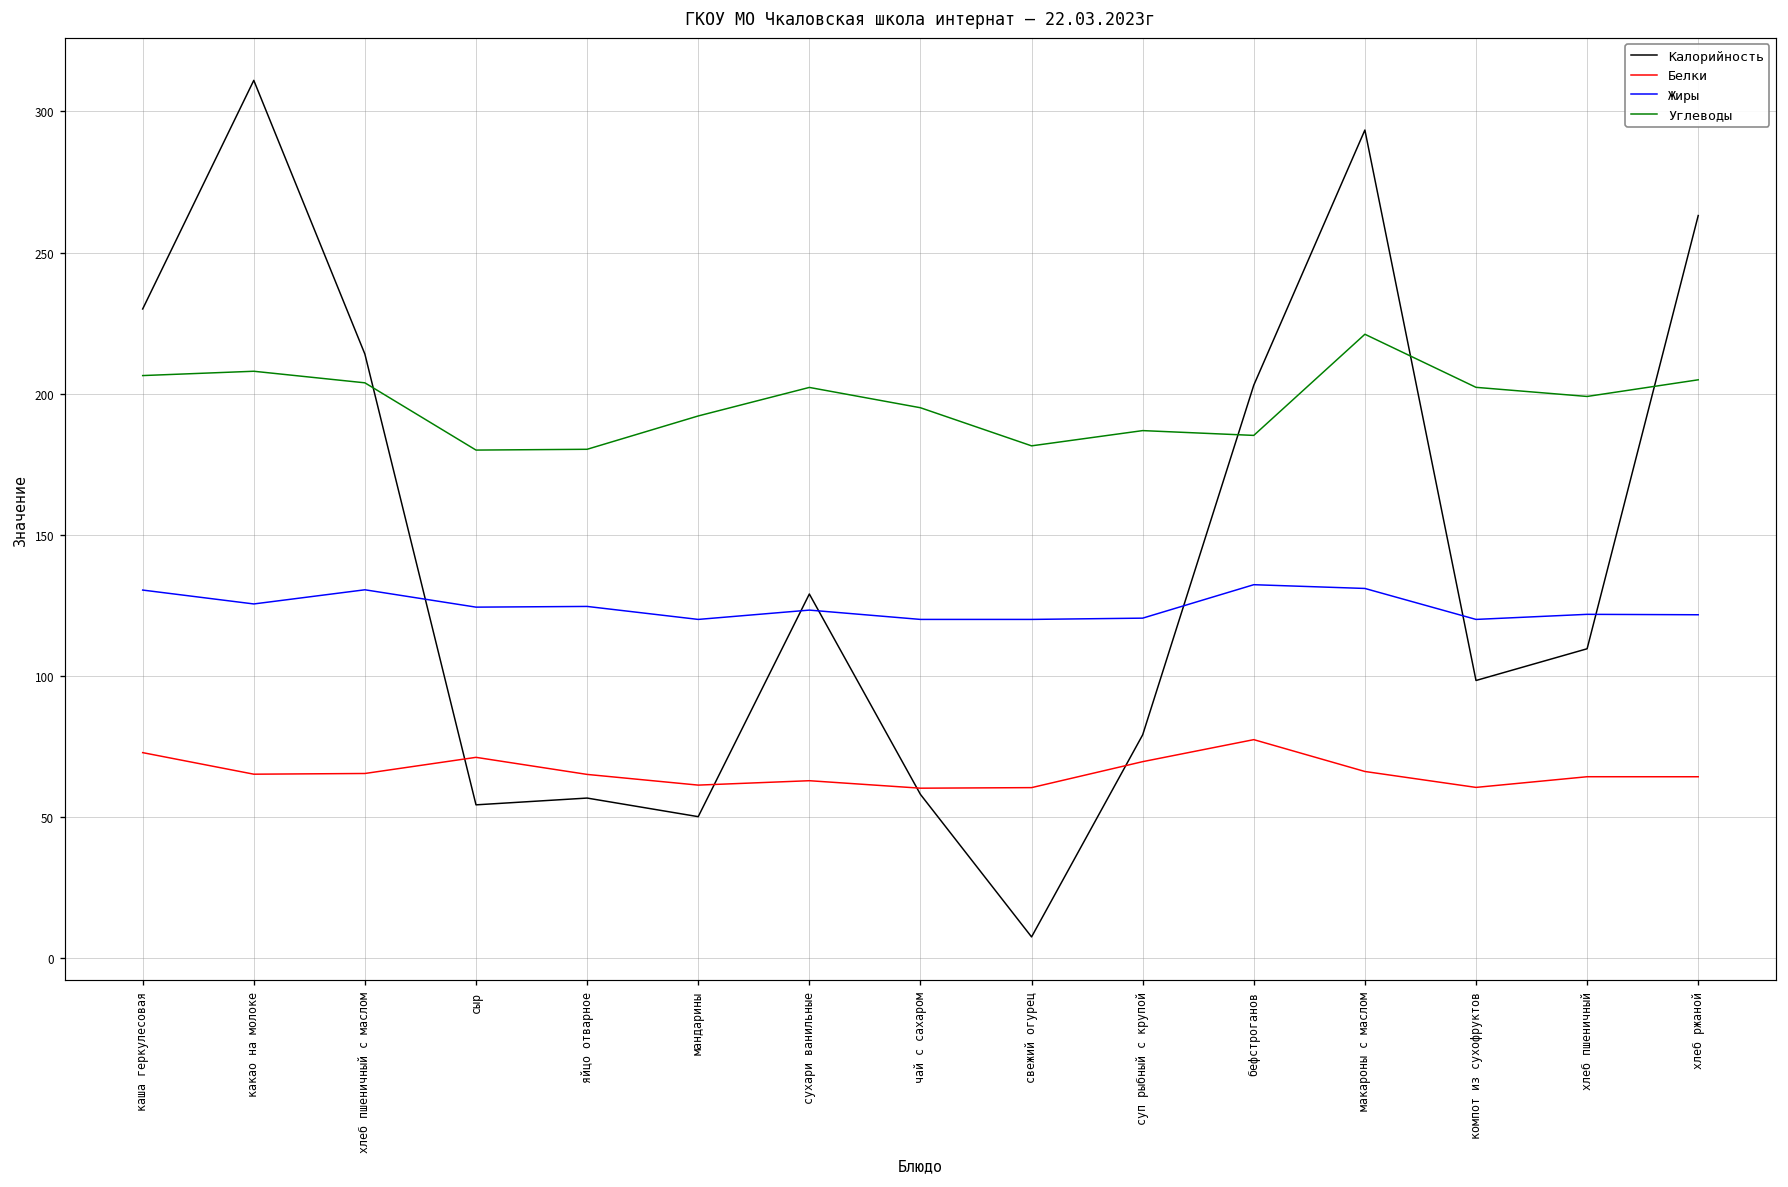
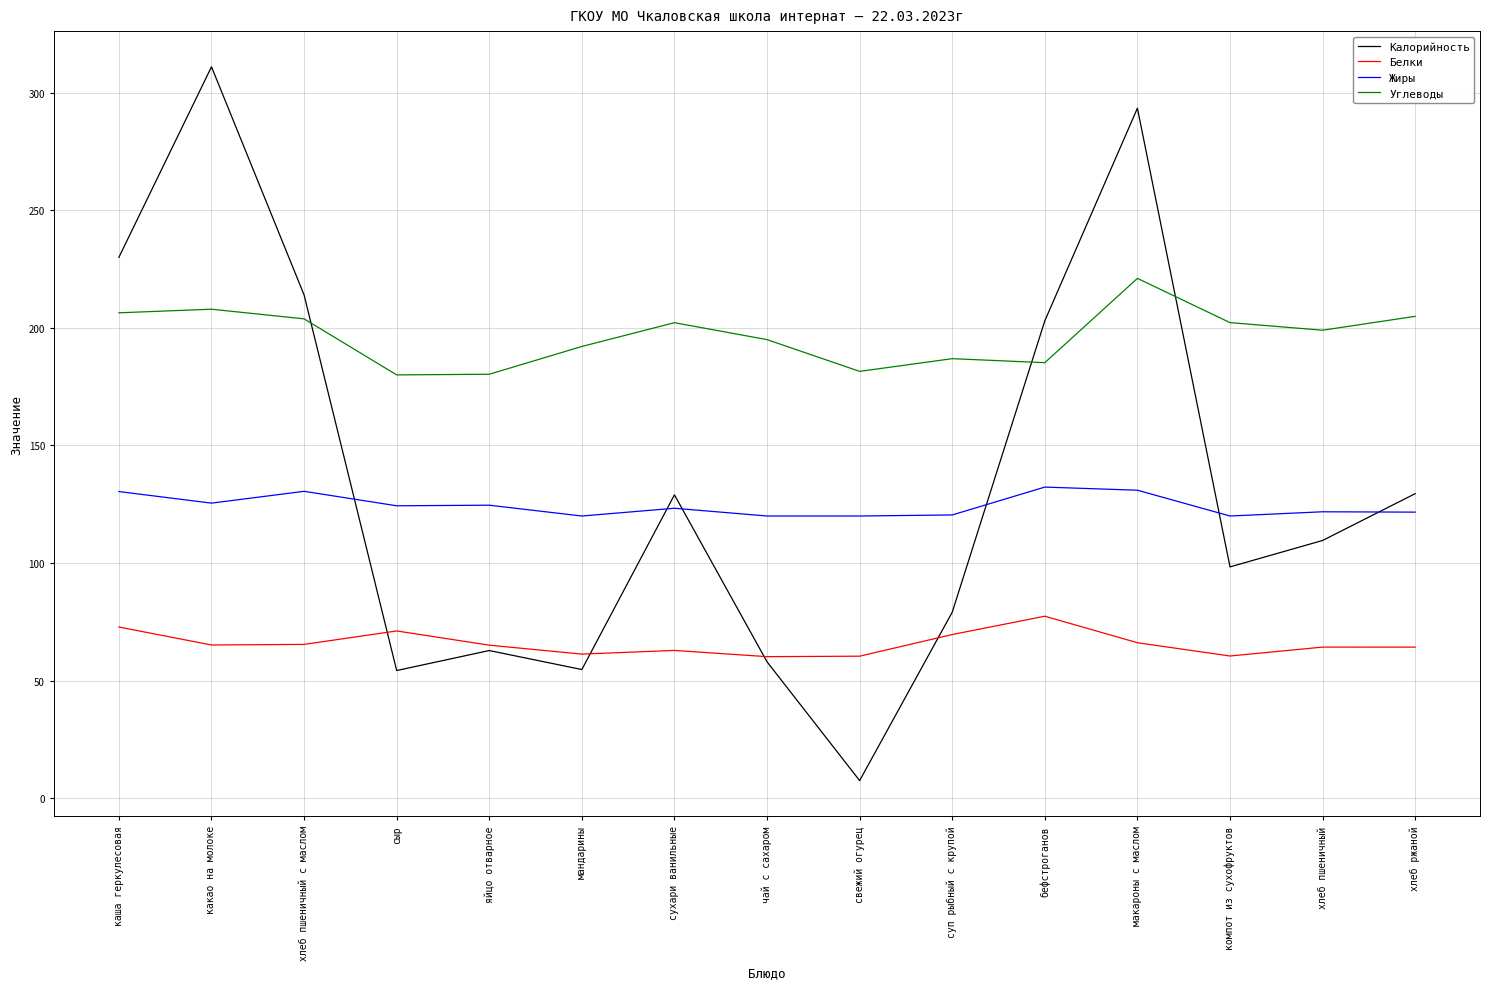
Калорийность, яйцо отварное: 57 -> 63
Калорийность, мандарины: 50 -> 55
Калорийность, хлеб ржаной: 263 -> 130
